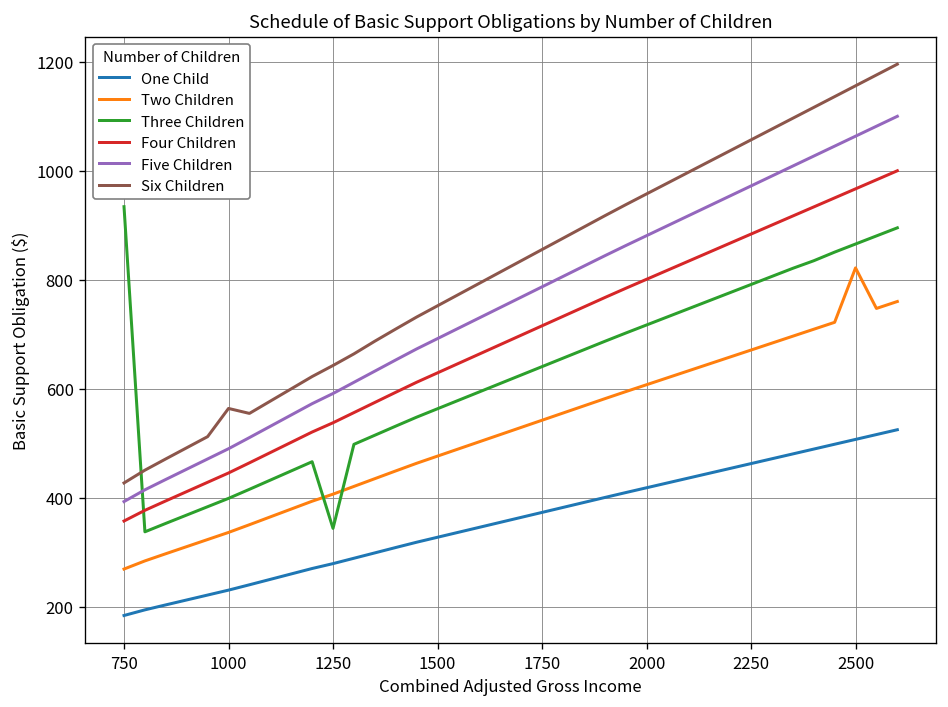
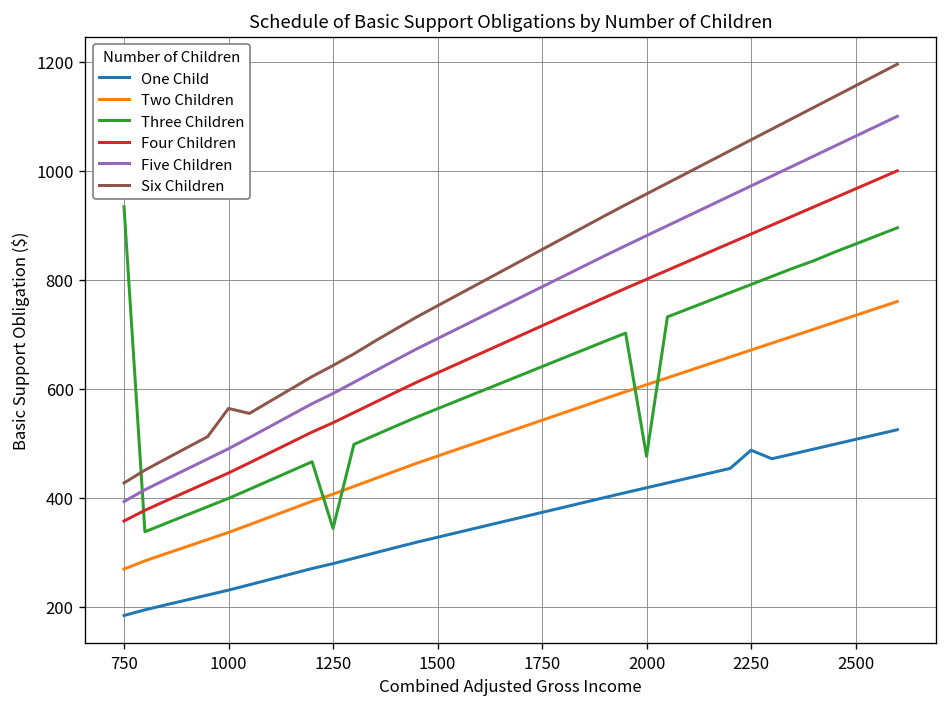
Three Children, 2000: 720 -> 480
One Child, 2250: 460 -> 490
Two Children, 2500: 820 -> 730
